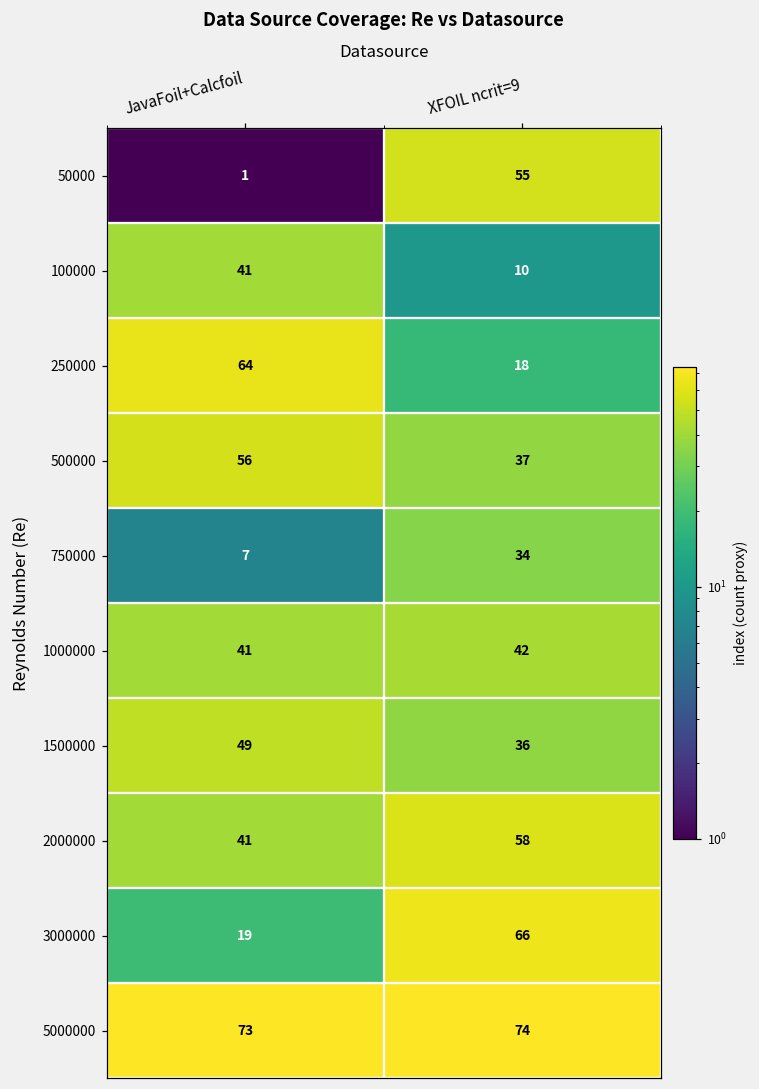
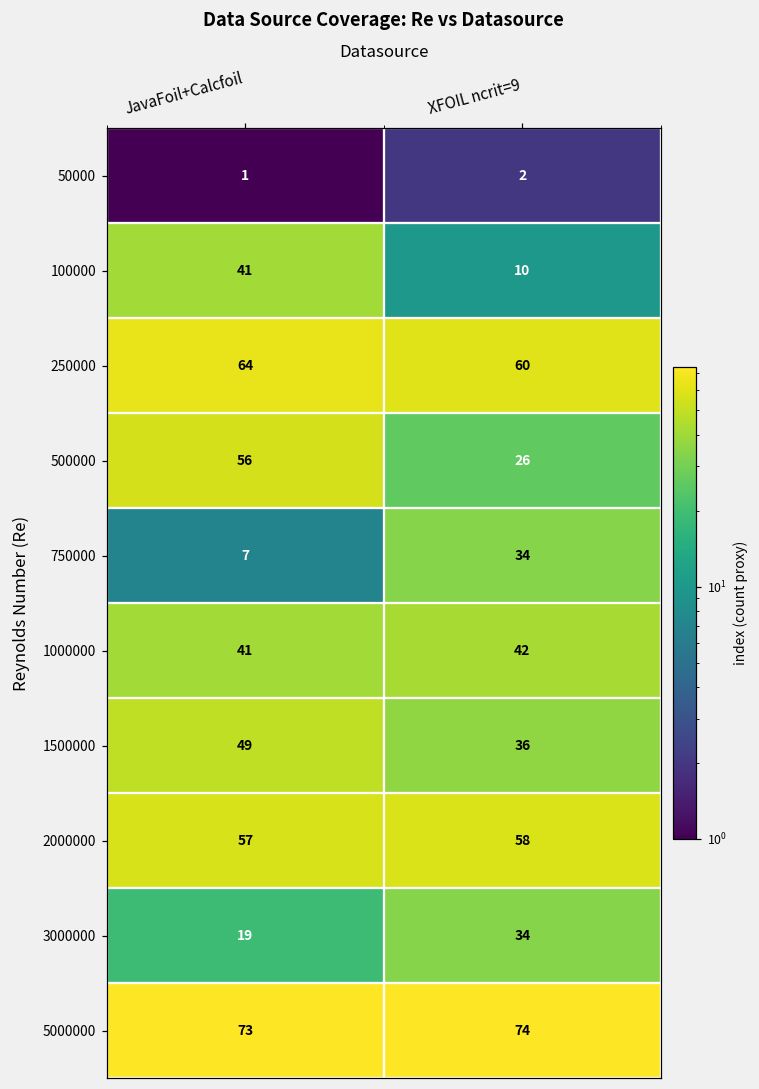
50000, XFOIL ncrit=9: 55 -> 2
250000, XFOIL ncrit=9: 18 -> 60
500000, XFOIL ncrit=9: 37 -> 26
2000000, JavaFoil+Calcfoil: 41 -> 57
3000000, XFOIL ncrit=9: 66 -> 34
